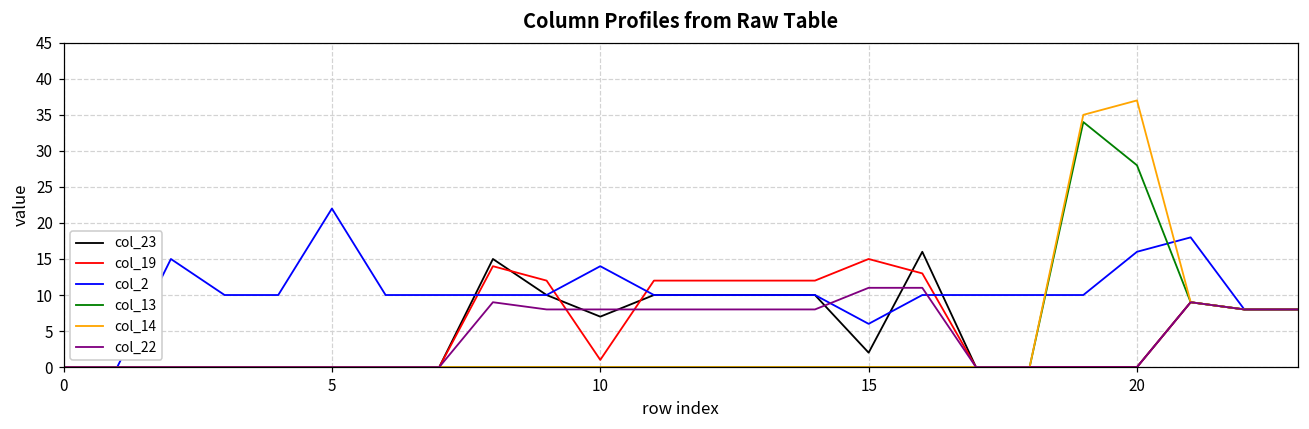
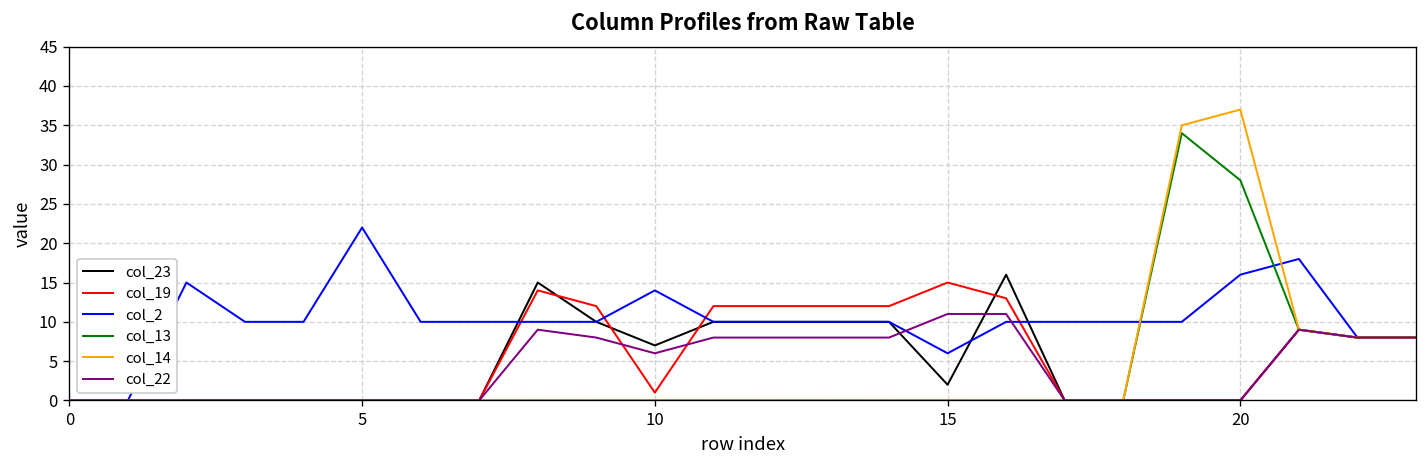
col_22, 10: 8 -> 6
